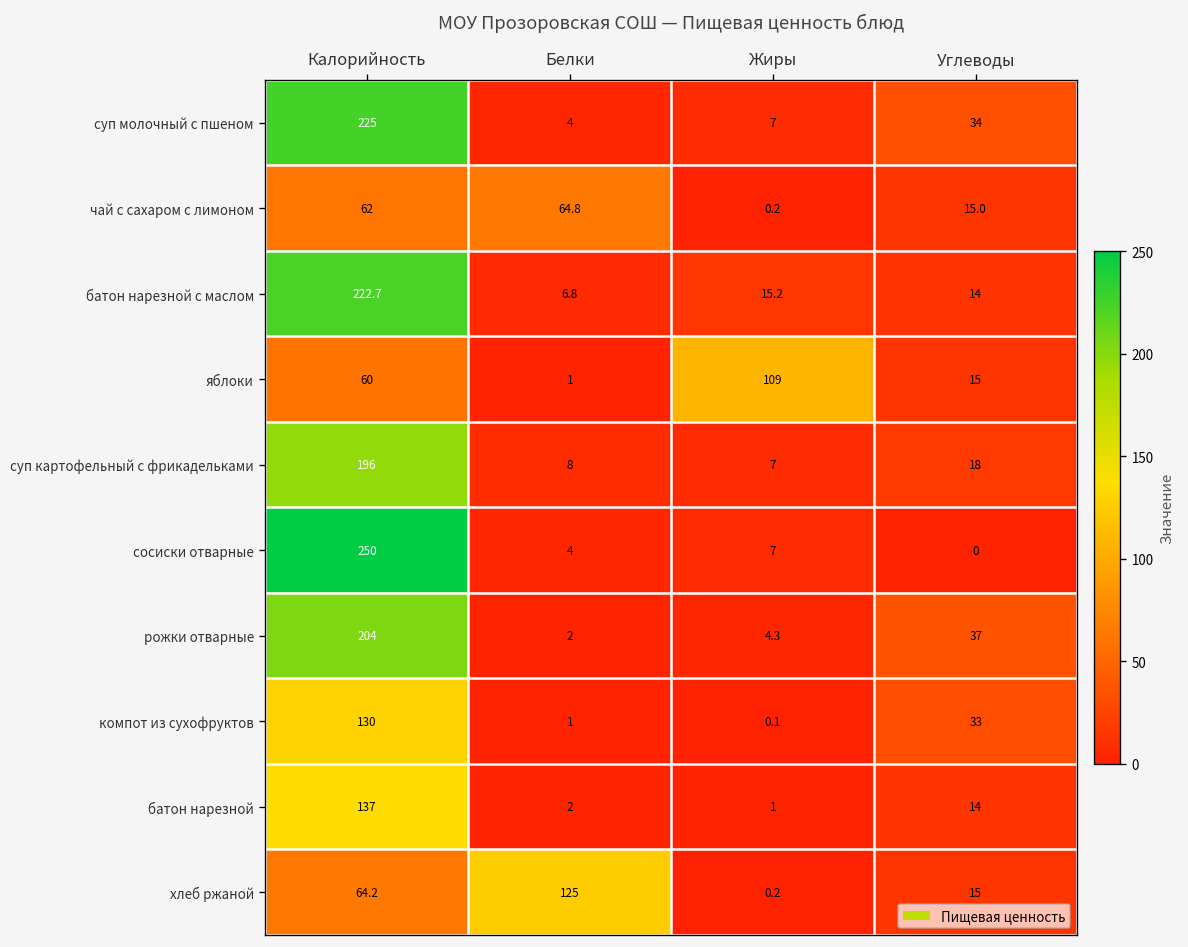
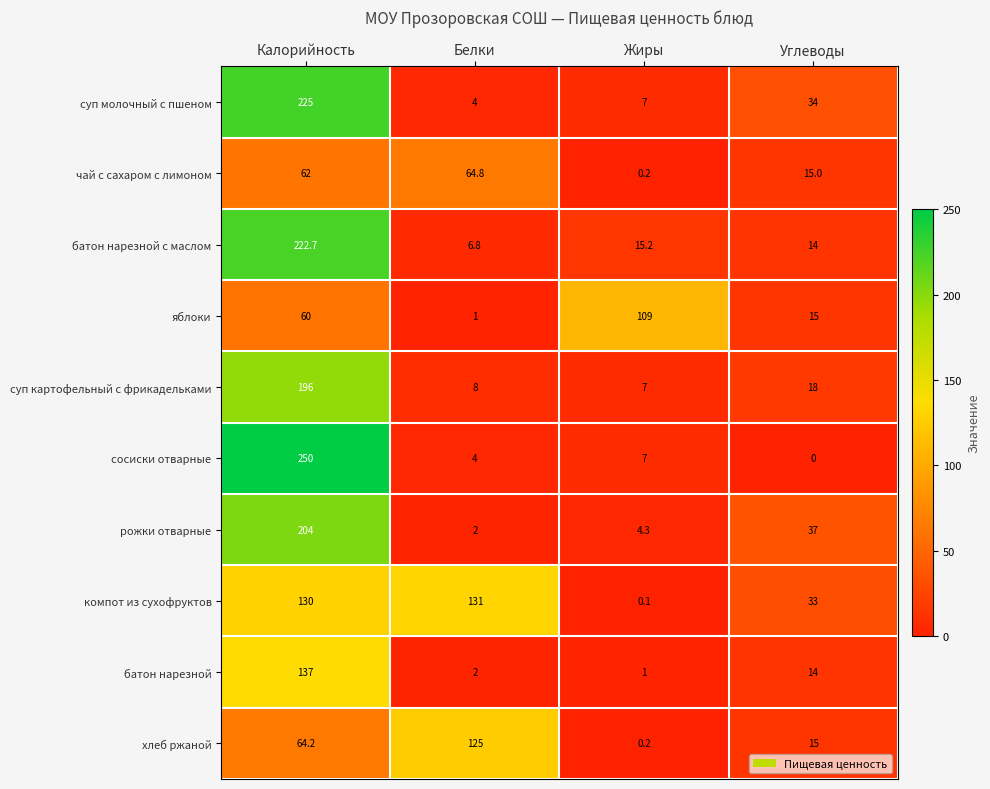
компот из сухофруктов, Белки: 1 -> 131
